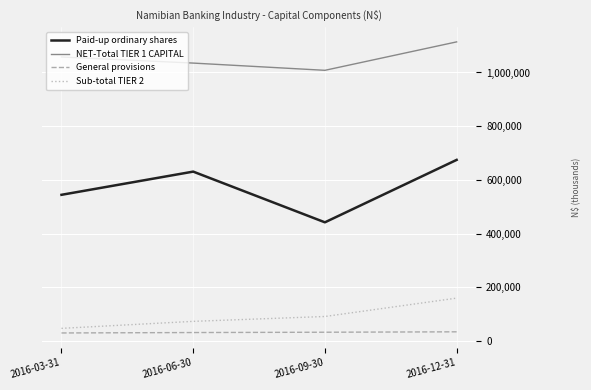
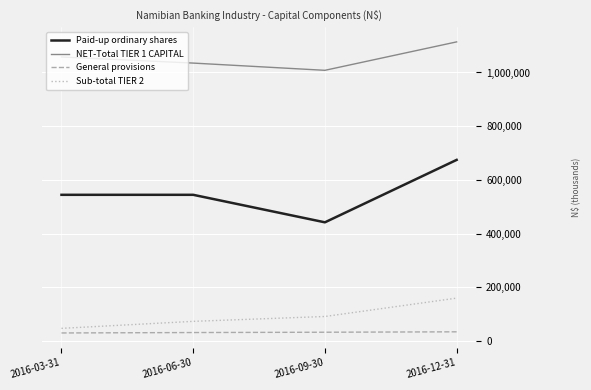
Paid-up ordinary shares, 2016-06-30: 630,000 -> 540,000
